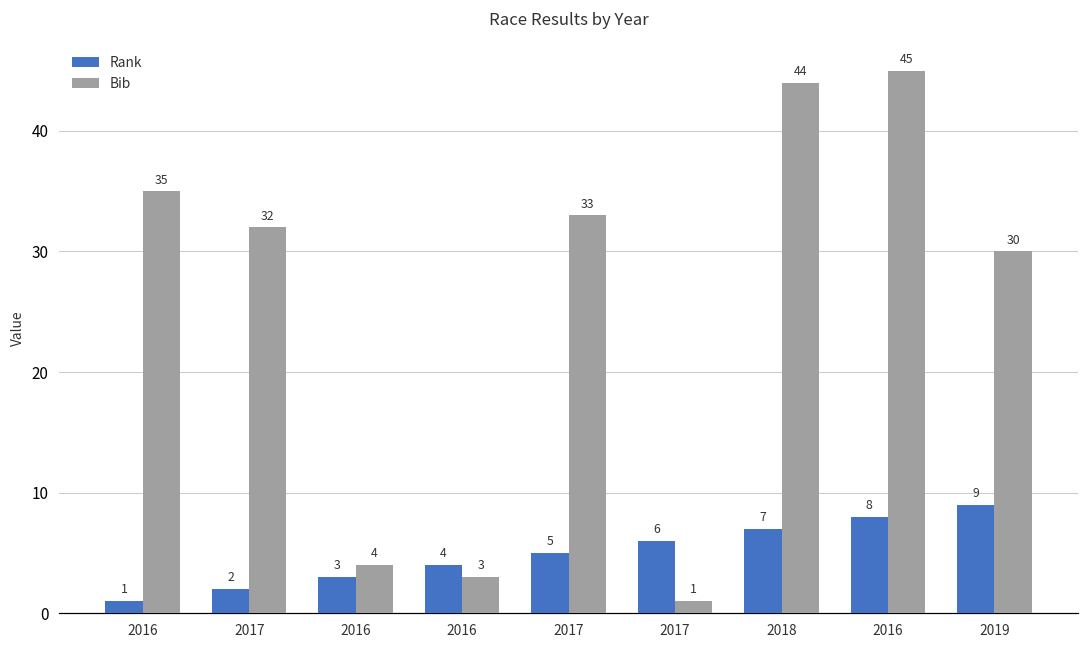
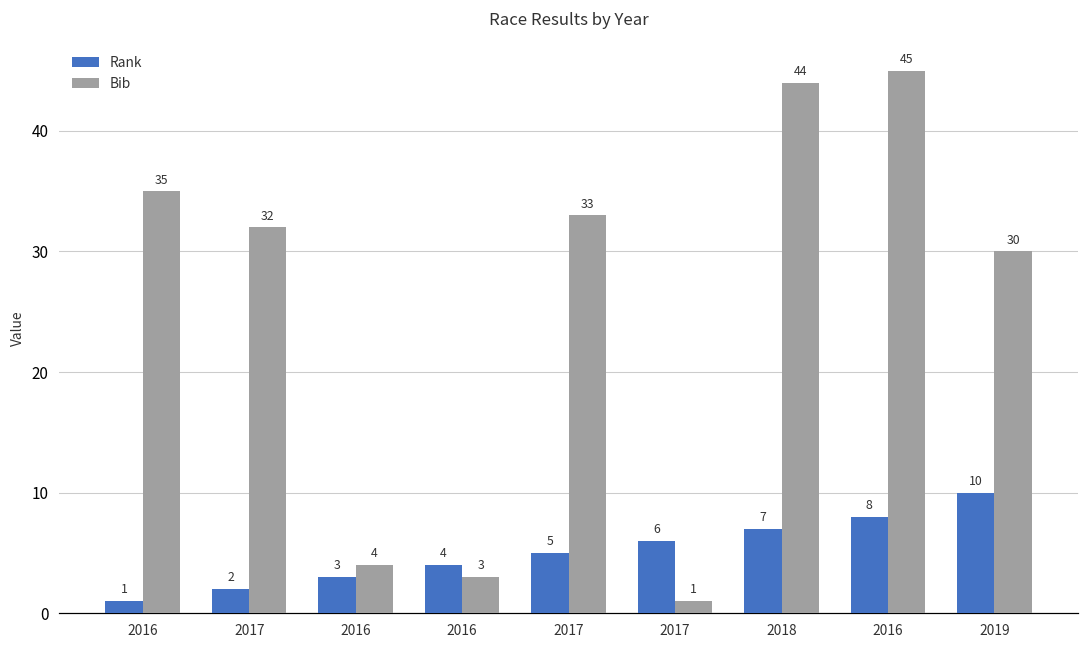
Rank, 2019: 9 -> 10
